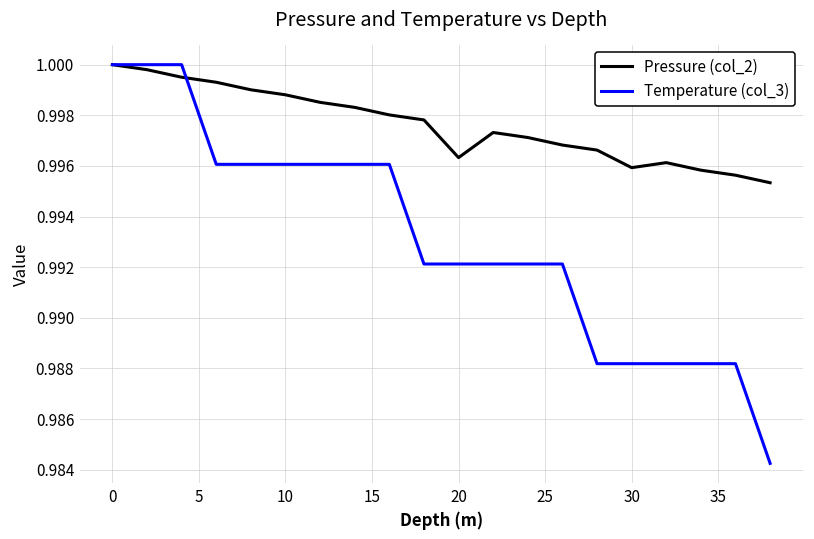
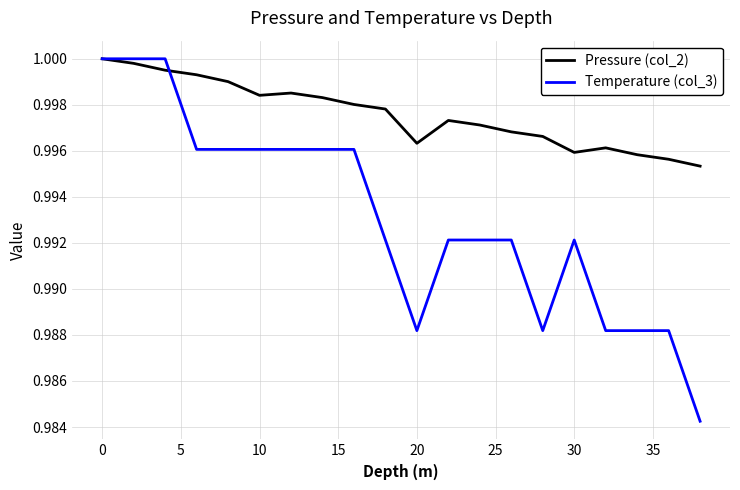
Pressure (col_2), 10: 0.9988 -> 0.9984
Temperature (col_3), 20: 0.9921 -> 0.9882
Temperature (col_3), 30: 0.9882 -> 0.9921
